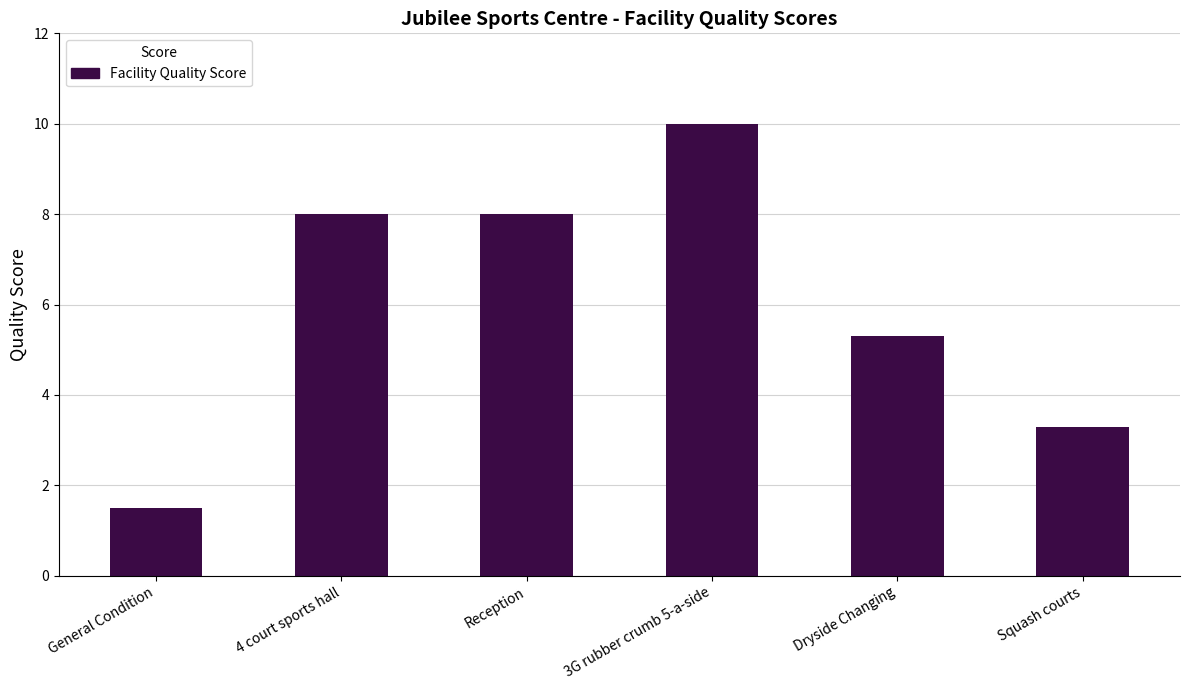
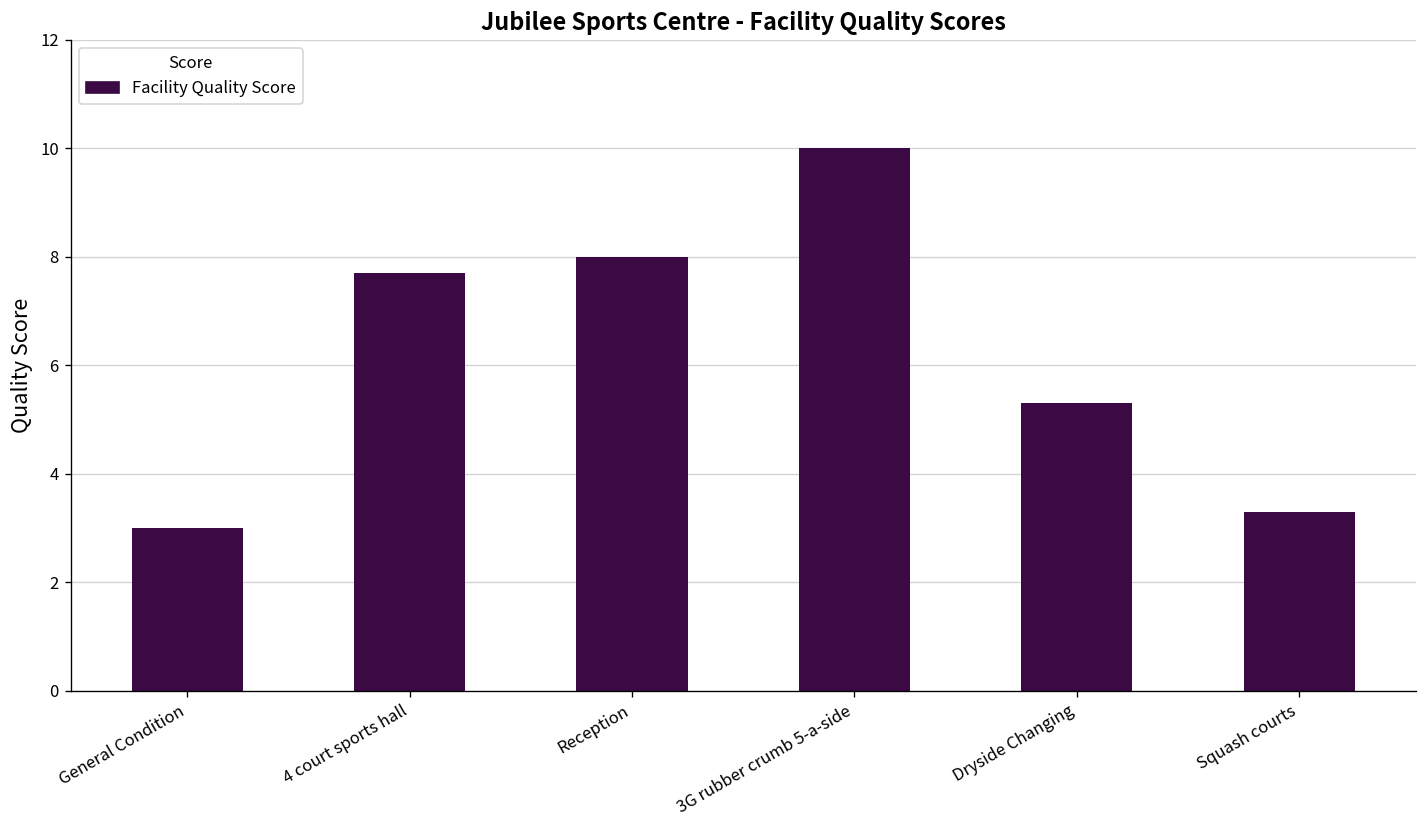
General Condition: 1.5 -> 3.0
4 court sports hall: 8.0 -> 7.7
